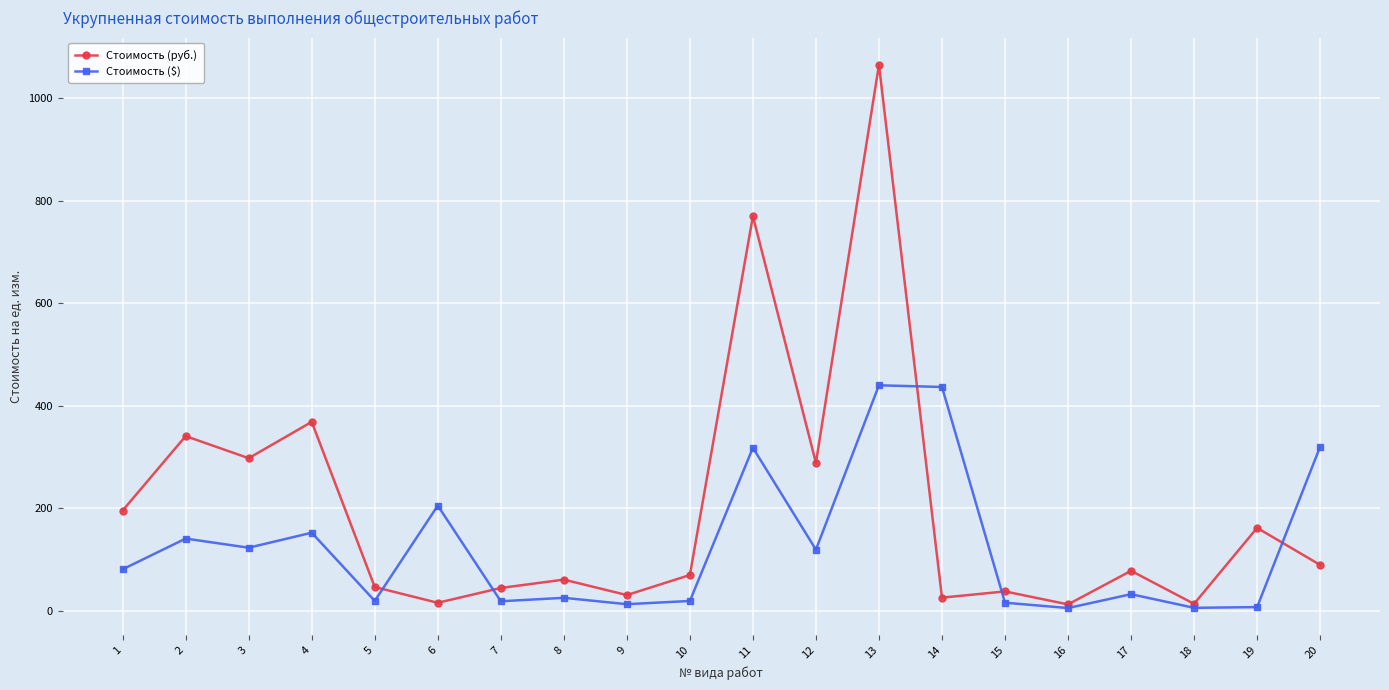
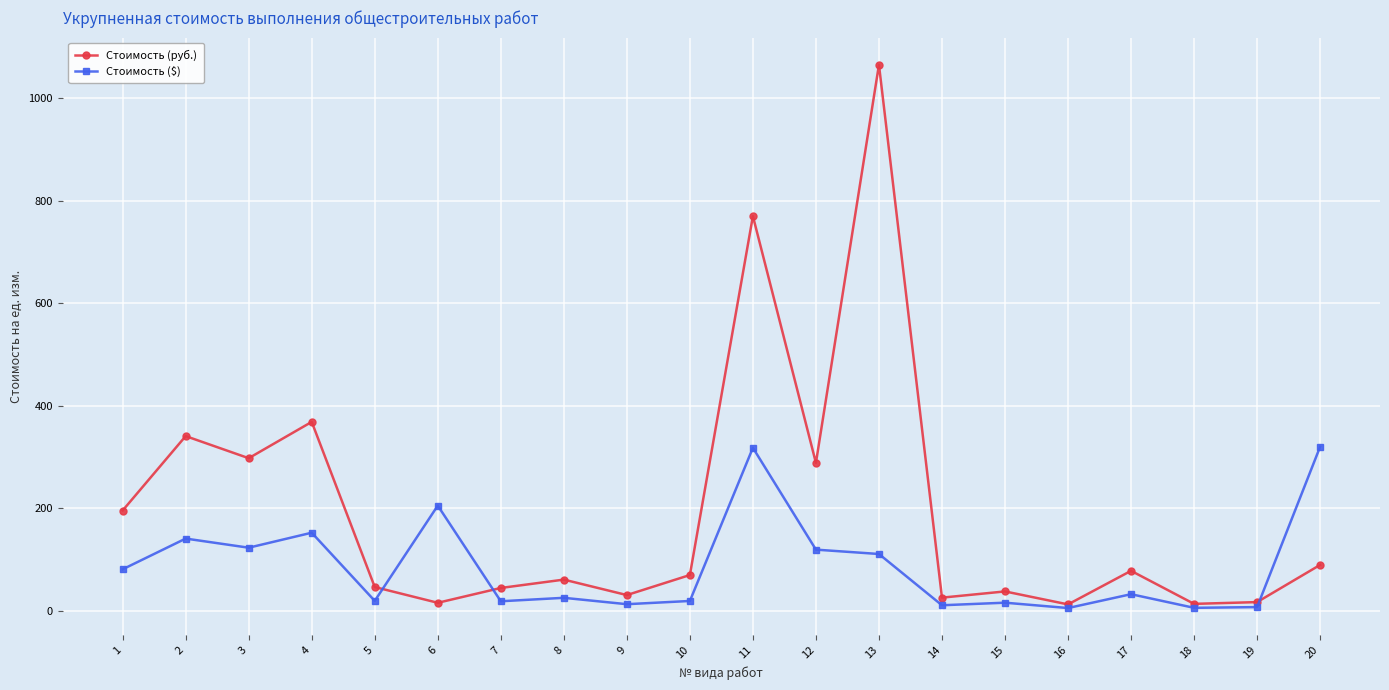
Стоимость ($), 13: 440 -> 110
Стоимость ($), 14: 440 -> 10
Стоимость (руб.), 19: 160 -> 20
